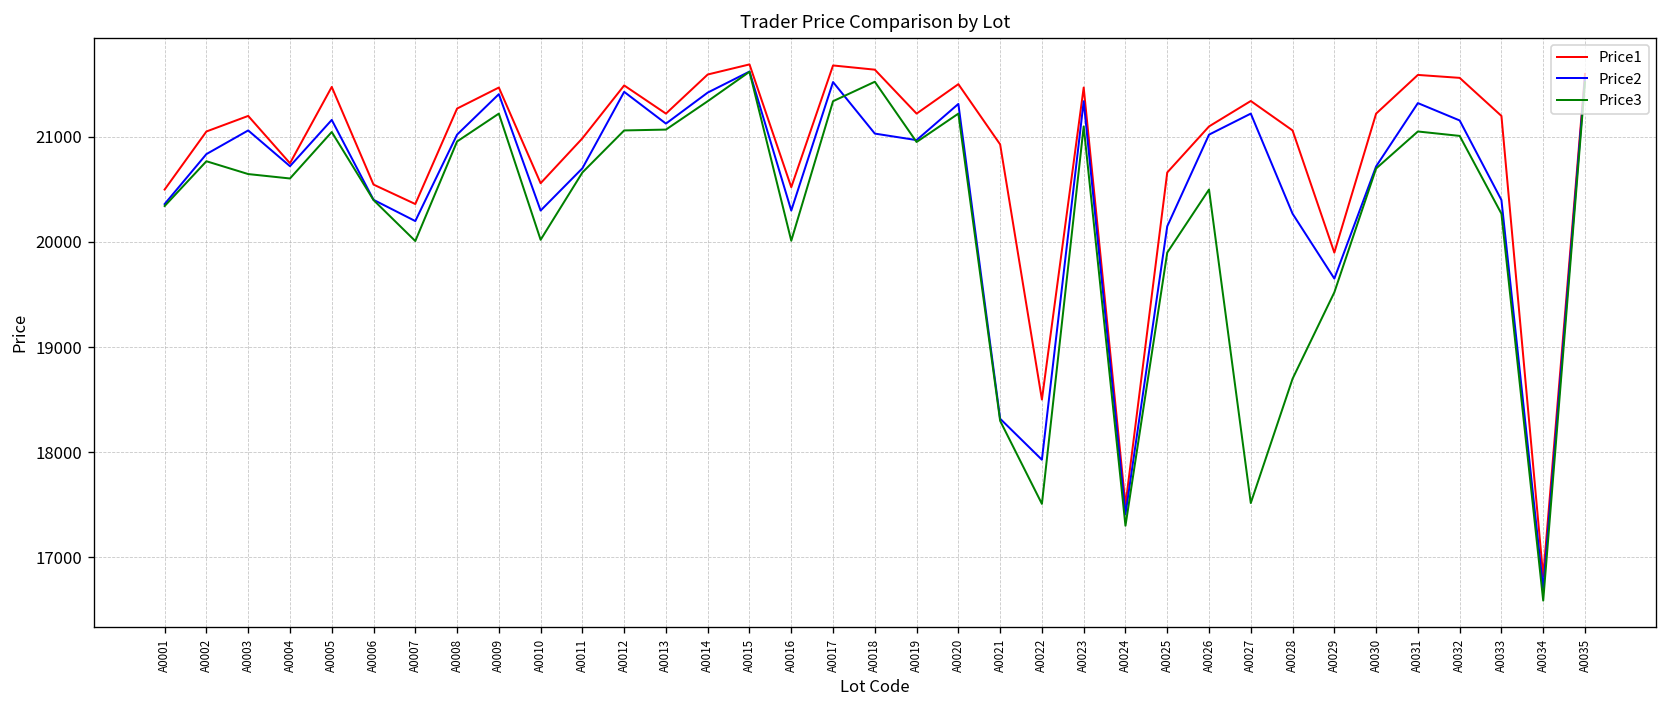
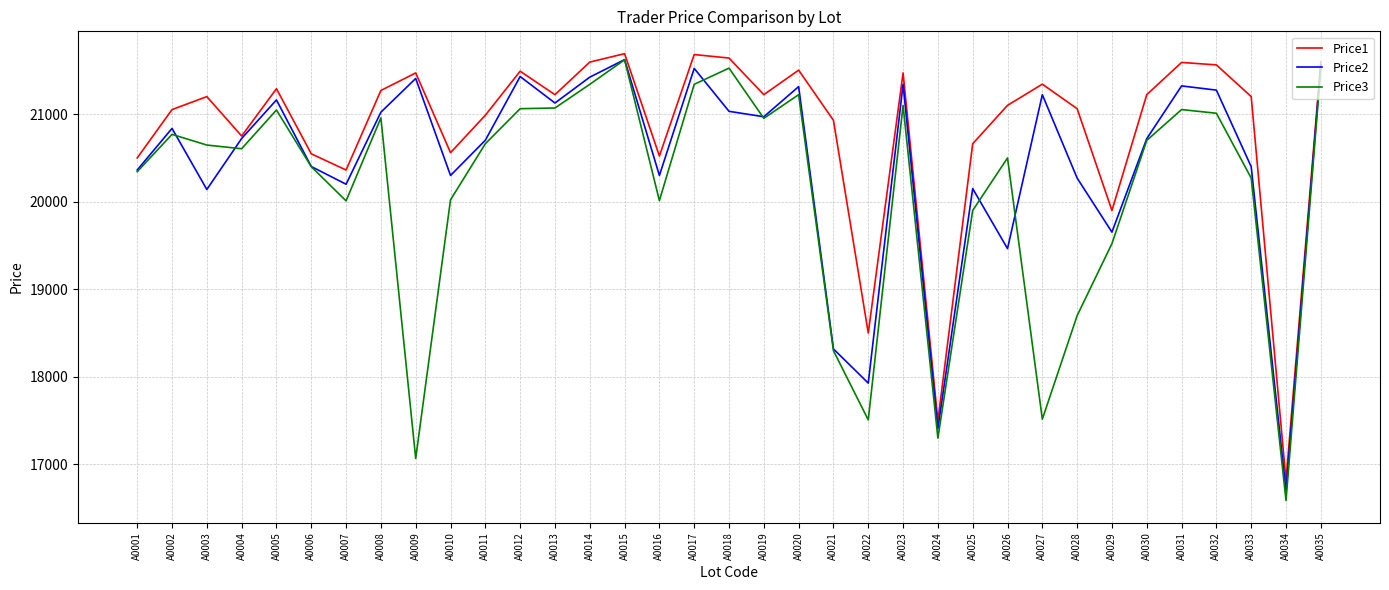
Price2, A0003: 21100 -> 20100
Price1, A0005: 21500 -> 21300
Price3, A0009: 21200 -> 17100
Price2, A0026: 21000 -> 19500
Price2, A0032: 21200 -> 21300
